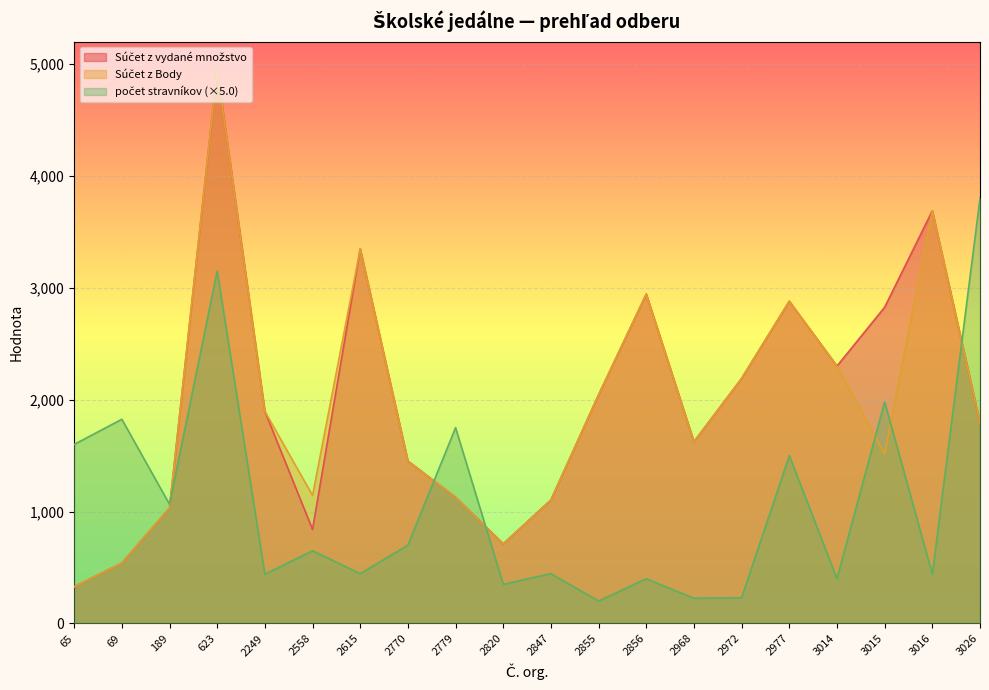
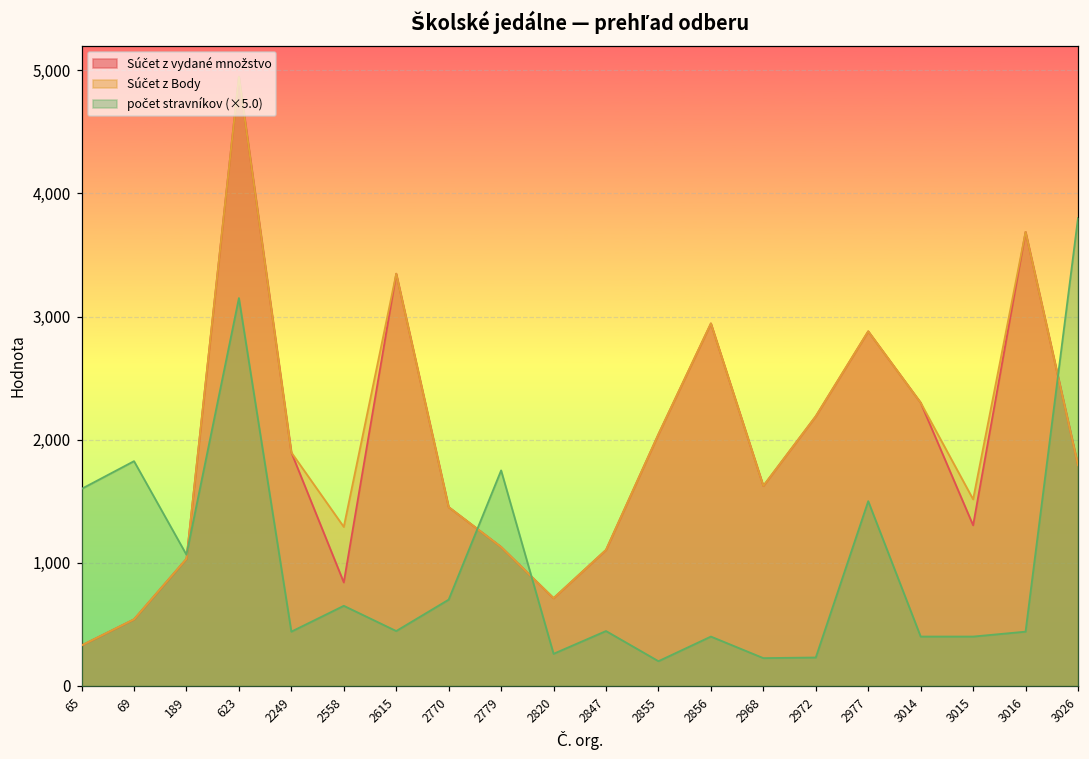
Súčet z Body, 2558: 1,140 -> 1,290
počet stravníkov (×5.0), 2820: 350 -> 260
Súčet z vydané množstvo, 3015: 2,830 -> 1,300
počet stravníkov (×5.0), 3015: 1,980 -> 400
